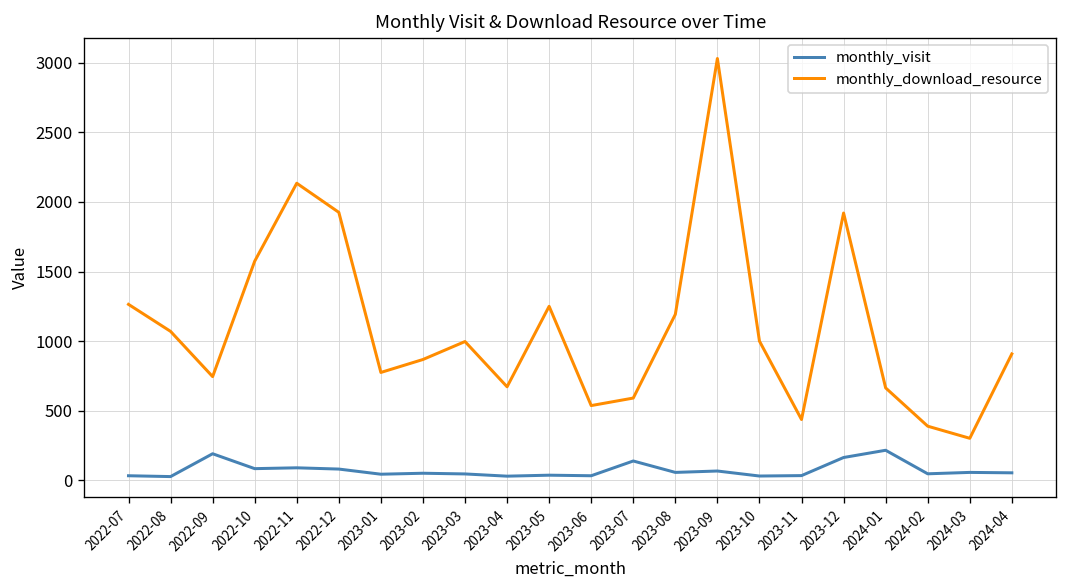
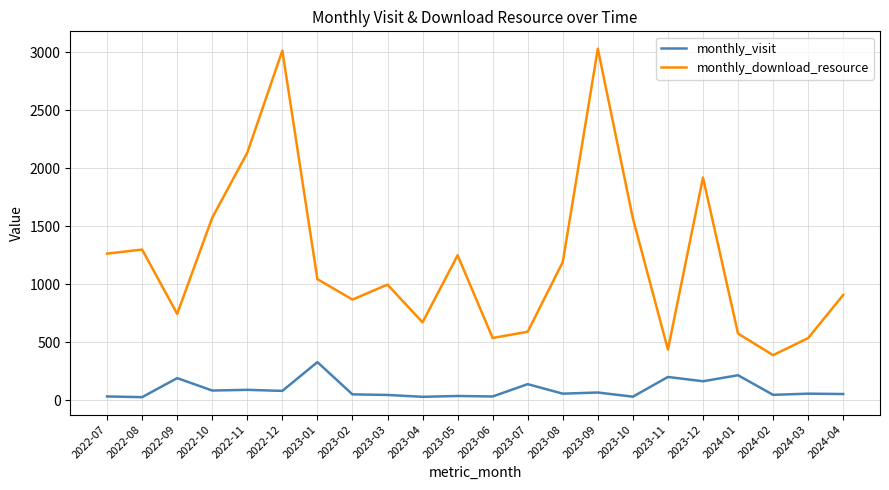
monthly_download_resource, 2022-08: 1070 -> 1300
monthly_download_resource, 2022-12: 1930 -> 3010
monthly_visit, 2023-01: 40 -> 330
monthly_download_resource, 2023-01: 780 -> 1040
monthly_download_resource, 2023-10: 1000 -> 1570
monthly_visit, 2023-11: 30 -> 200
monthly_download_resource, 2024-01: 660 -> 580
monthly_download_resource, 2024-03: 300 -> 540
